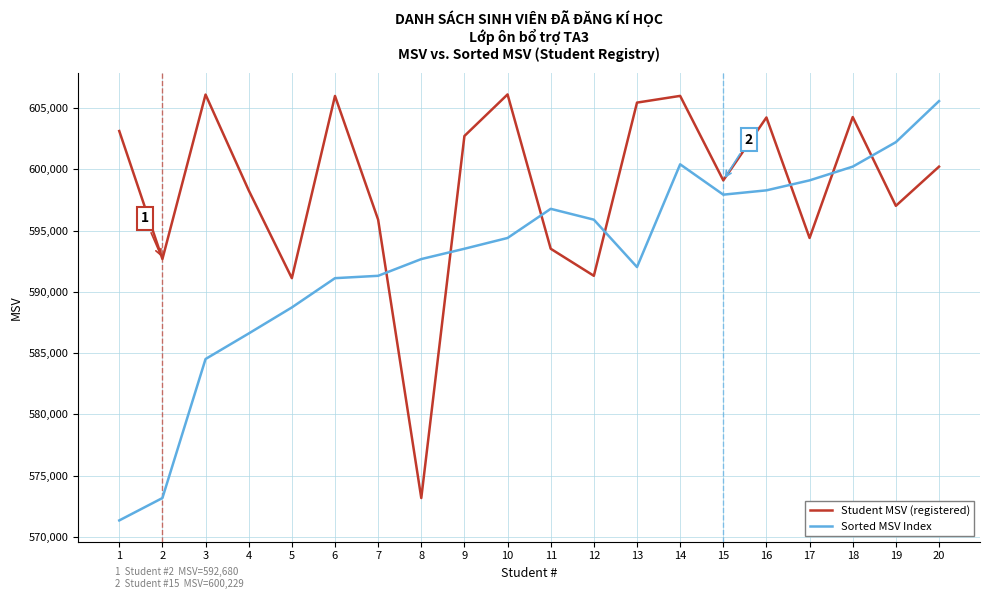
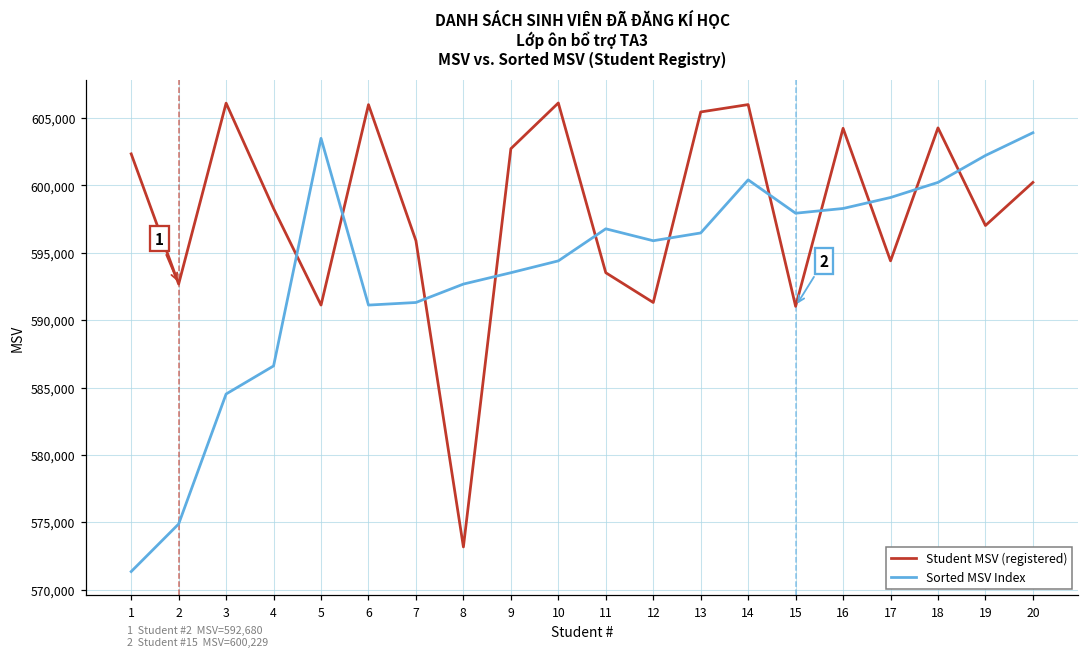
Student MSV (registered), 1: 603,100 -> 602,300
Sorted MSV Index, 2: 573,200 -> 574,900
Sorted MSV Index, 5: 588,700 -> 603,500
Sorted MSV Index, 13: 592,000 -> 596,500
Student MSV (registered), 15: 599,100 -> 591,000
Sorted MSV Index, 20: 605,600 -> 603,900
